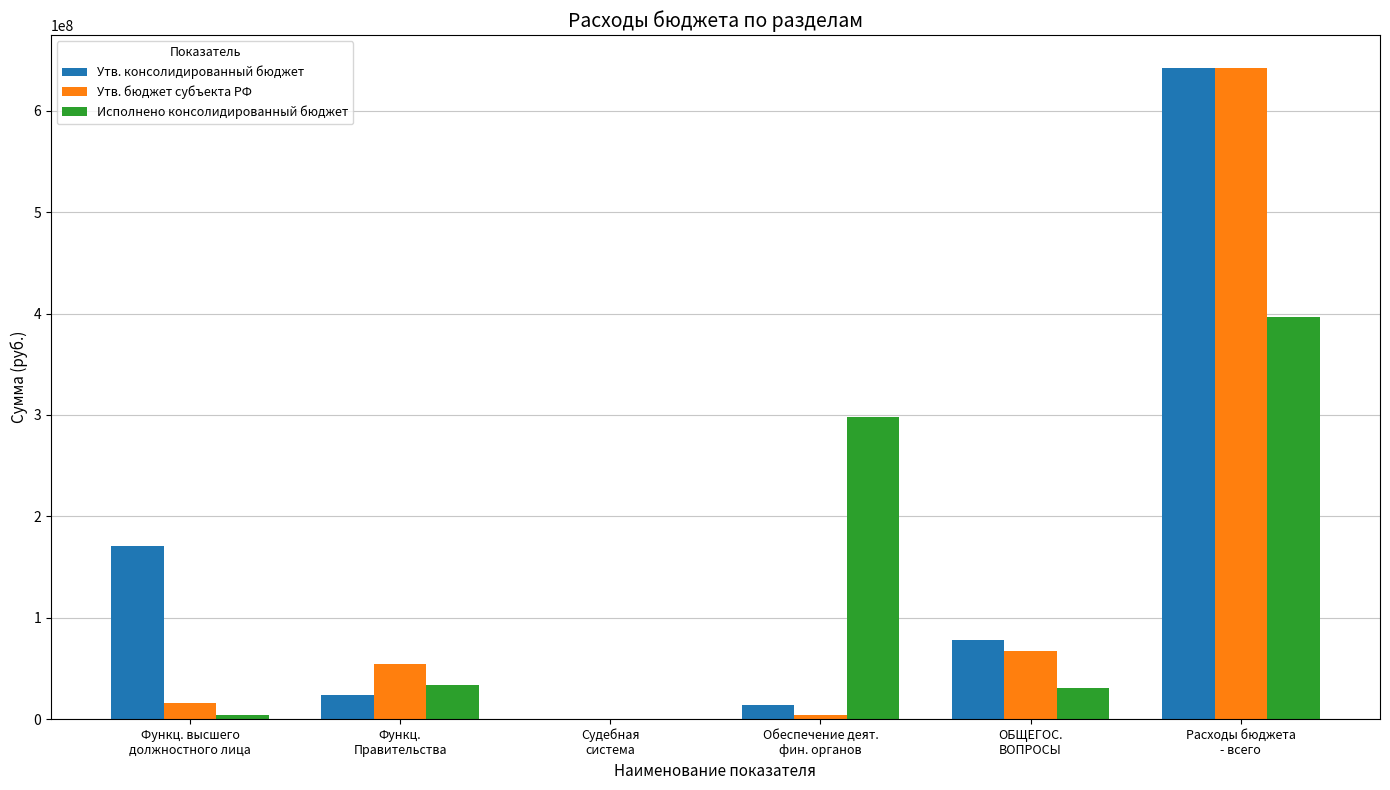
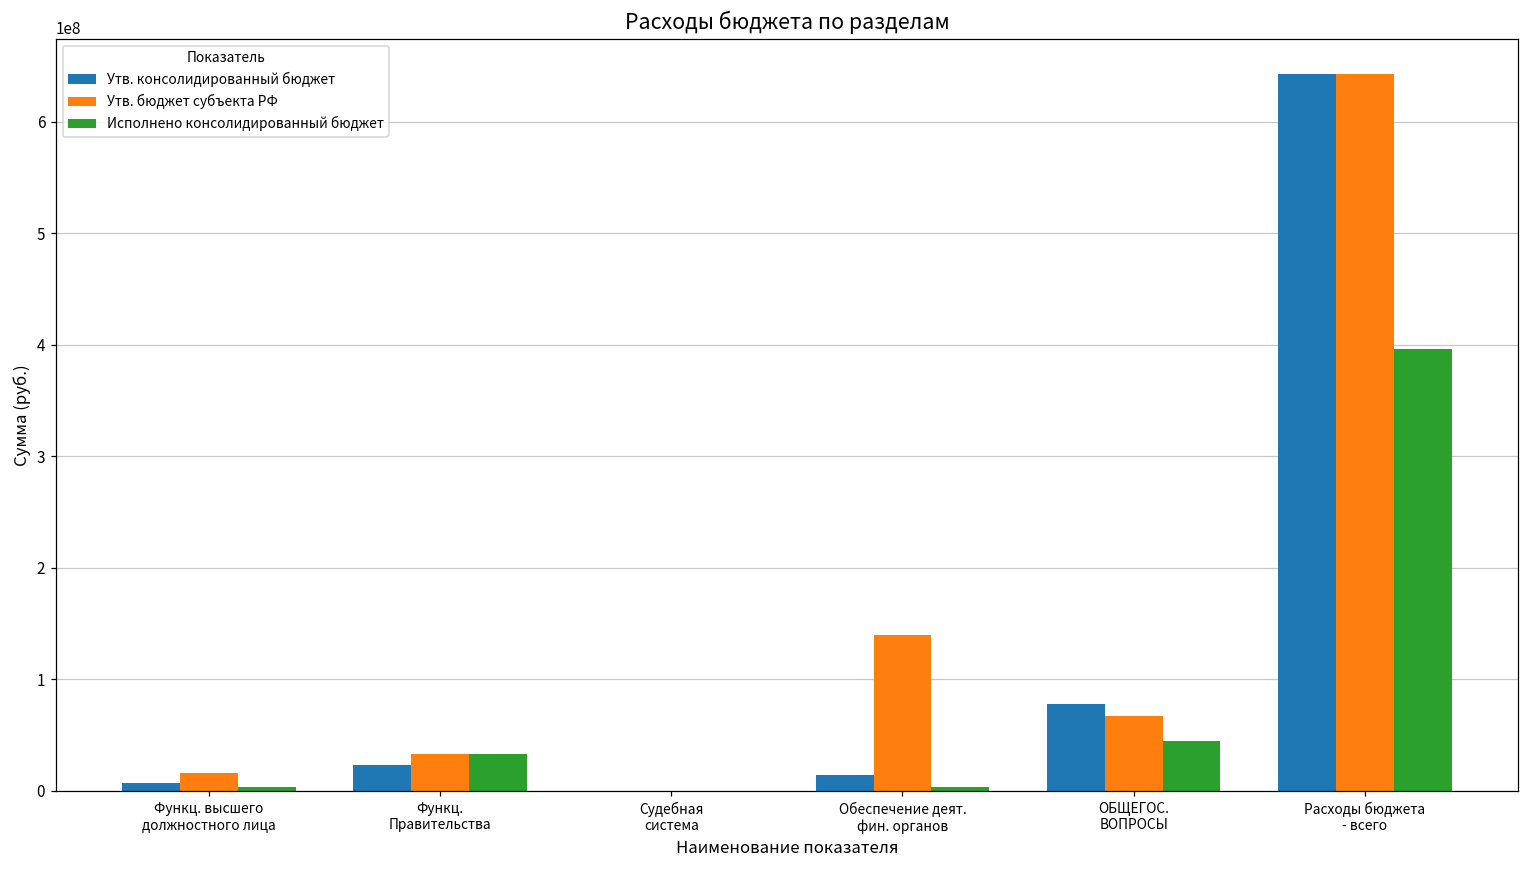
Утв. консолидированный бюджет, Функц. высшего должностного лица: 171000000 -> 7000000
Утв. бюджет субъекта РФ, Функц. Правительства: 55000000 -> 33000000
Утв. бюджет субъекта РФ, Обеспечение деят. фин. органов: 4000000 -> 140000000
Исполнено консолидированный бюджет, Обеспечение деят. фин. органов: 298000000 -> 4000000
Исполнено консолидированный бюджет, ОБЩЕГОС. ВОПРОСЫ: 31000000 -> 44000000
